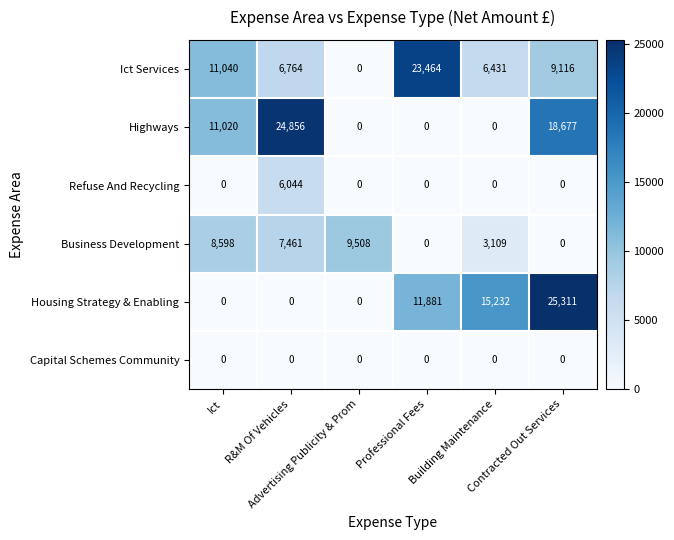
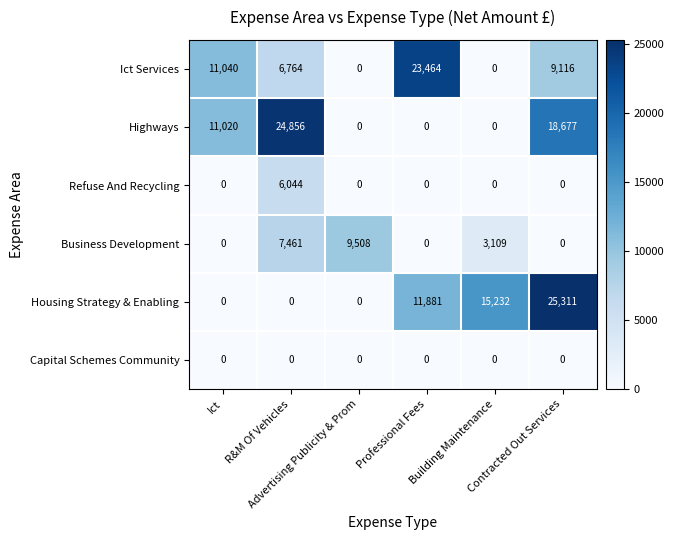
Ict Services, Building Maintenance: 6,431 -> 0
Business Development, Ict: 8,598 -> 0
